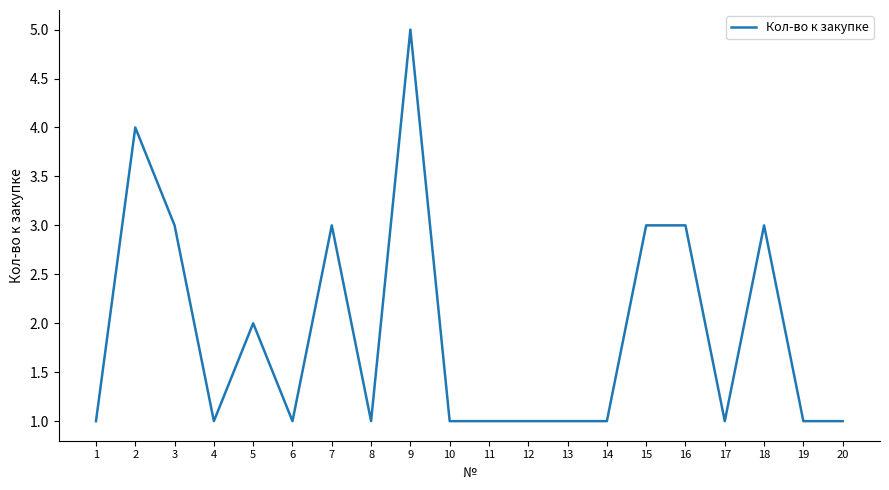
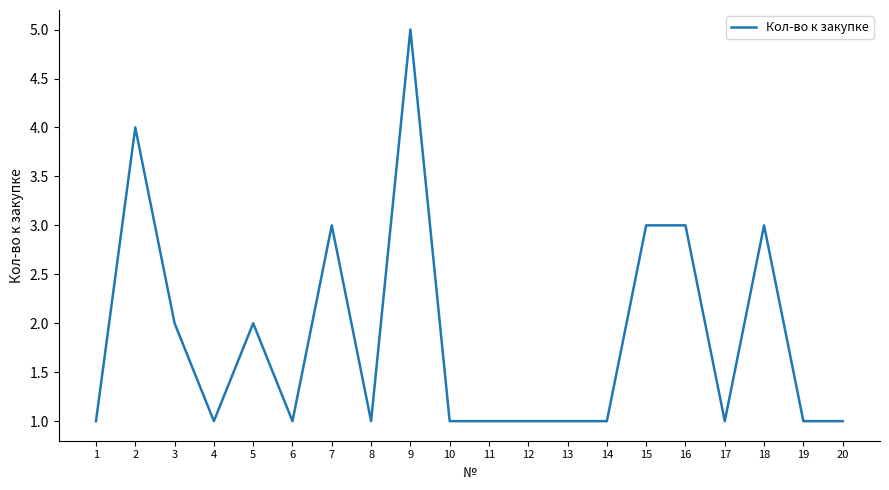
3: 3 -> 2
